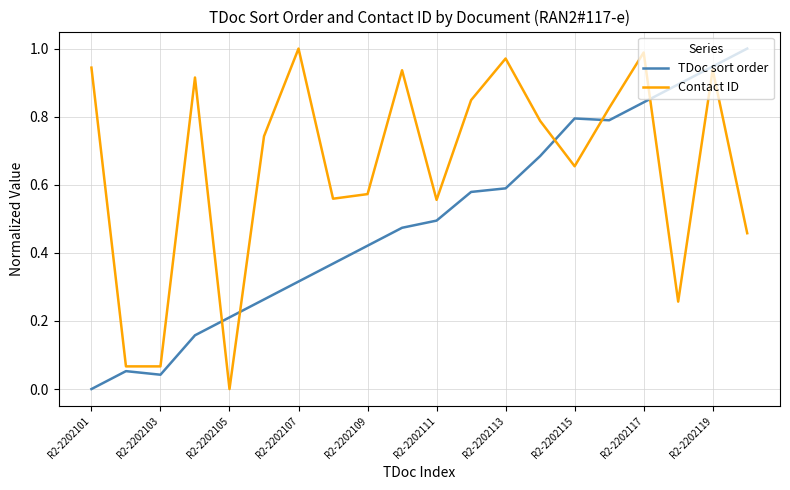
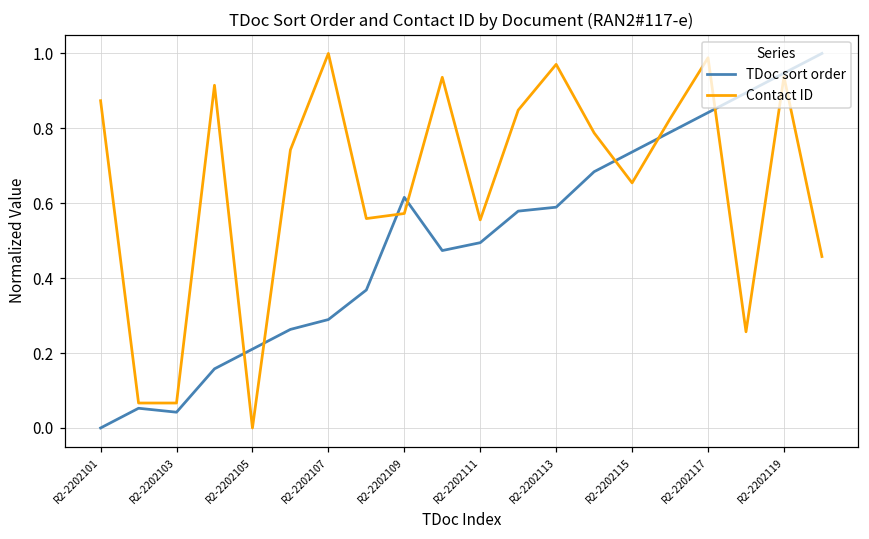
Contact ID, R2-2202101: 0.94 -> 0.87
TDoc sort order, R2-2202107: 0.32 -> 0.29
TDoc sort order, R2-2202109: 0.42 -> 0.62
TDoc sort order, R2-2202115: 0.79 -> 0.74
